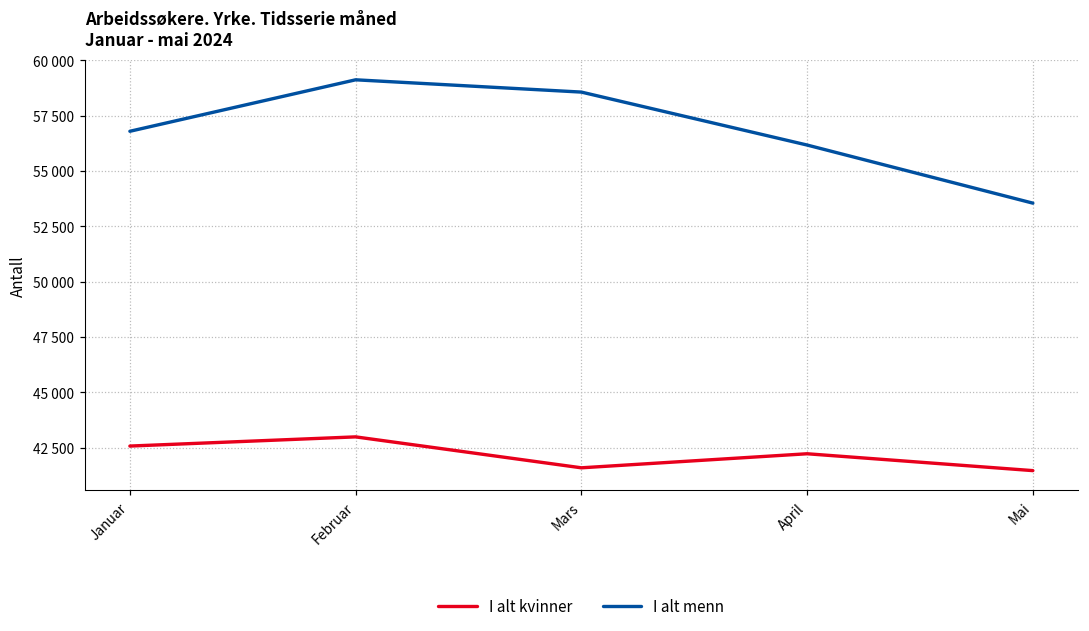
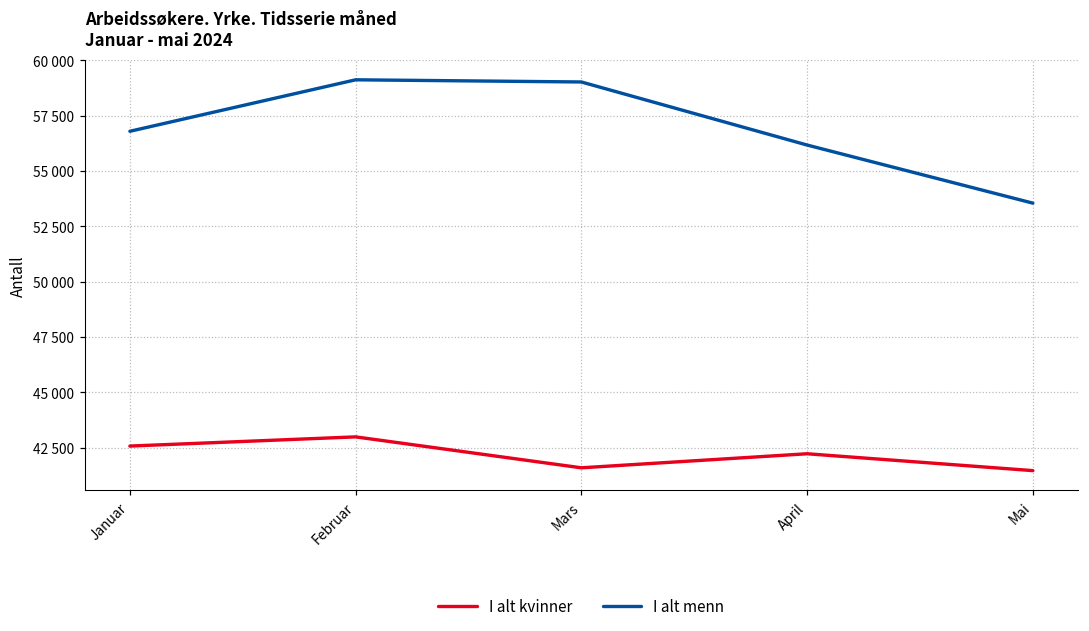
I alt menn, Mars: 58600 -> 59000
